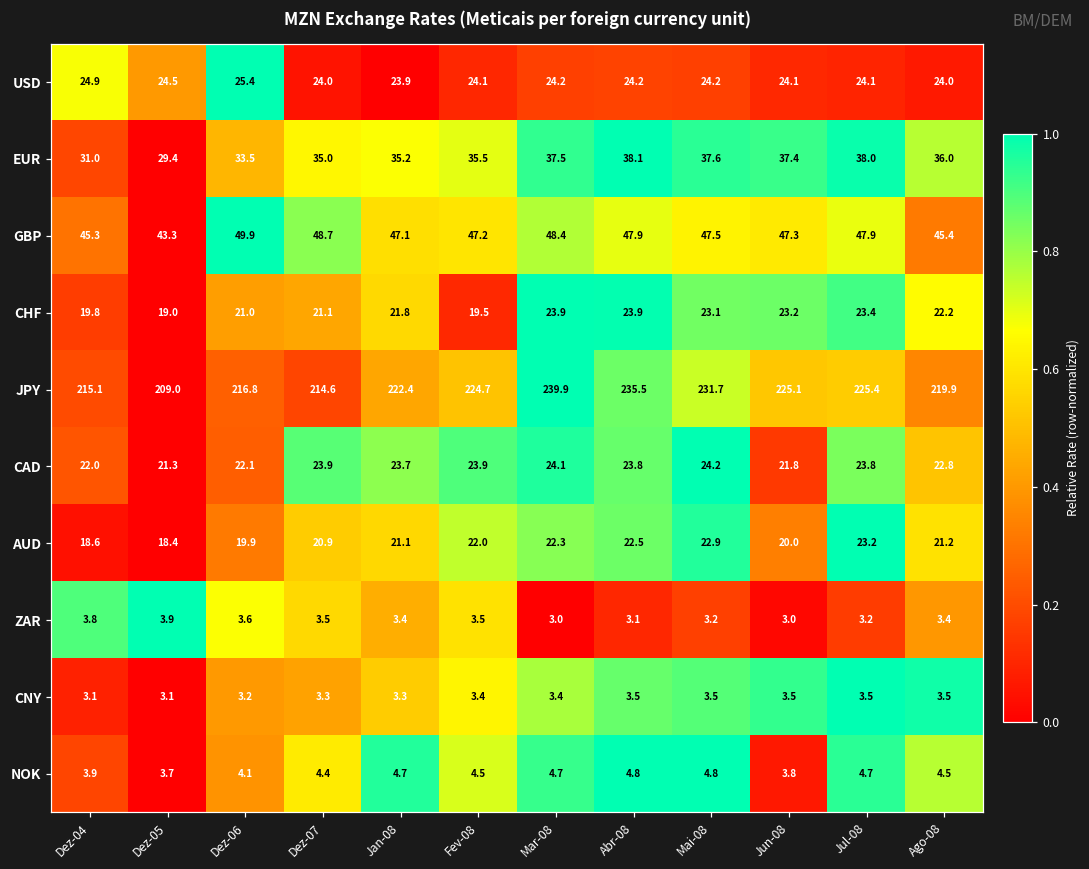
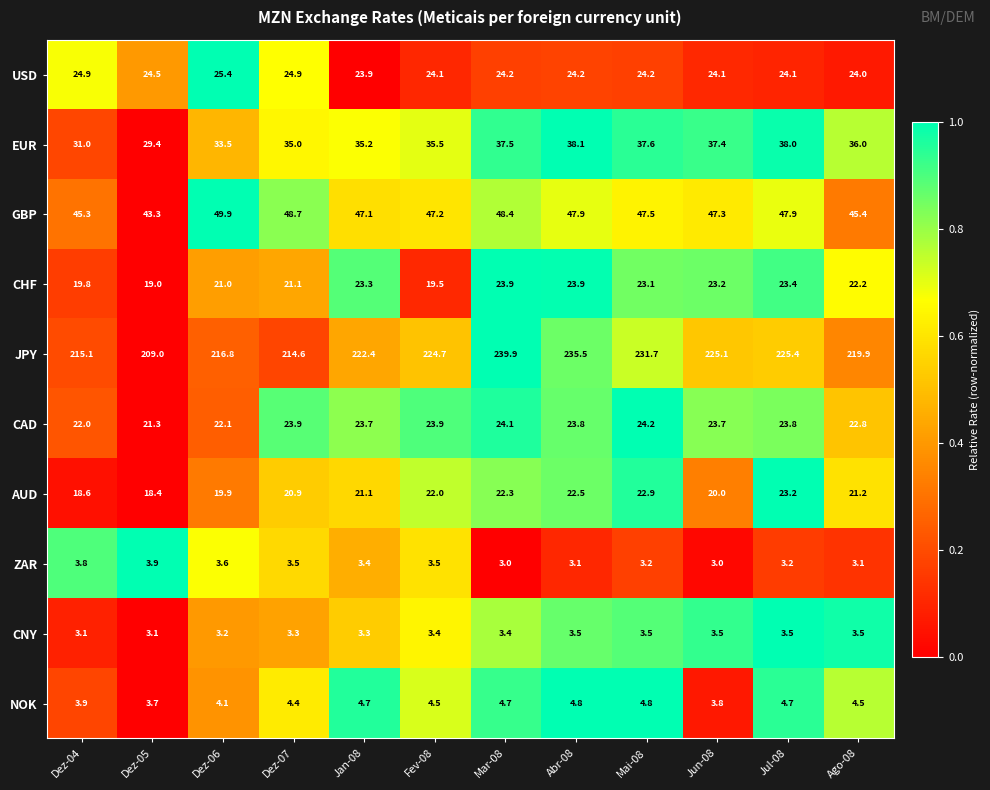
USD, Dez-07: 24.0 -> 24.9
CHF, Jan-08: 21.8 -> 23.3
CAD, Jun-08: 21.8 -> 23.7
ZAR, Ago-08: 3.4 -> 3.1
